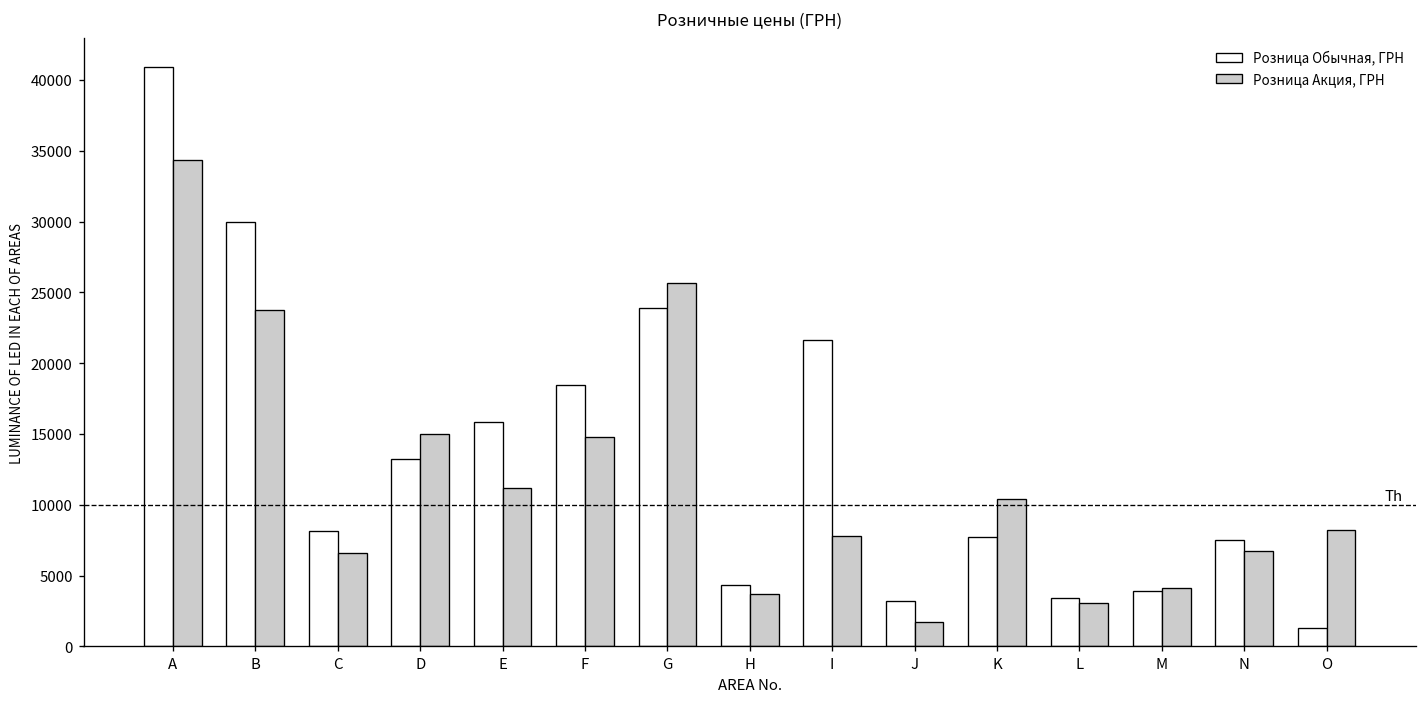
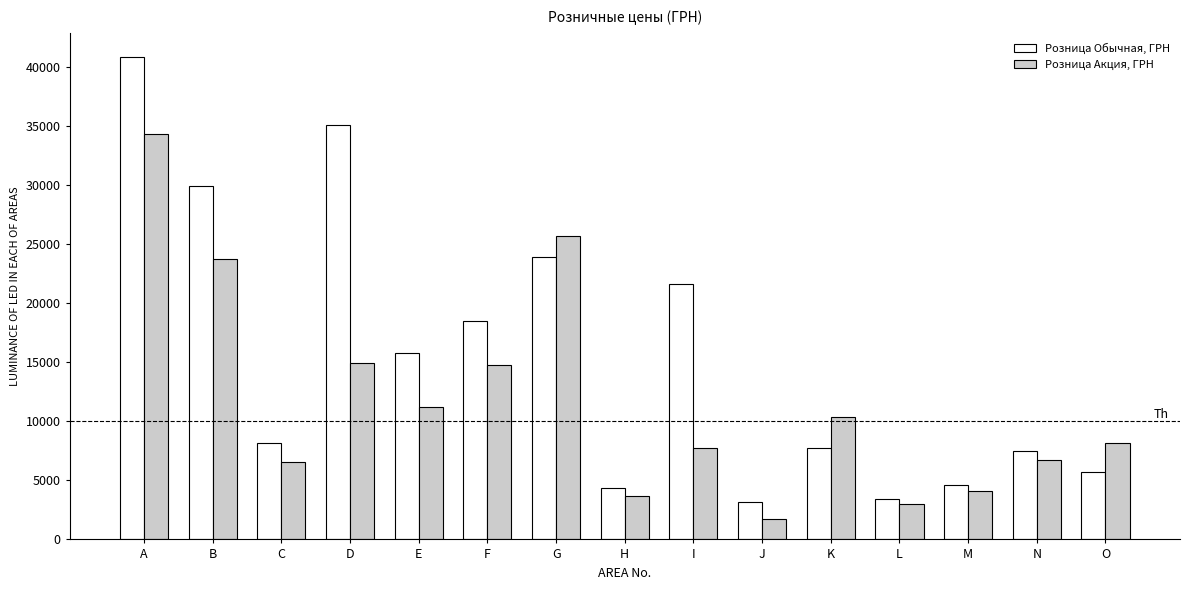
Розница Обычная, ГРН, D: 13200 -> 35100
Розница Обычная, ГРН, M: 3900 -> 4600
Розница Обычная, ГРН, O: 1300 -> 5700
